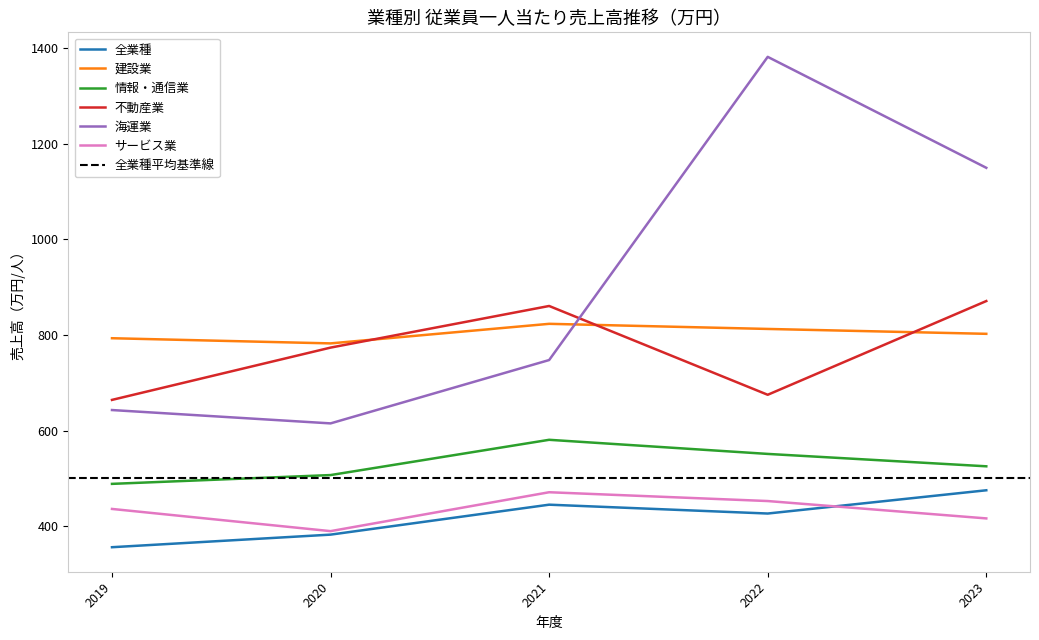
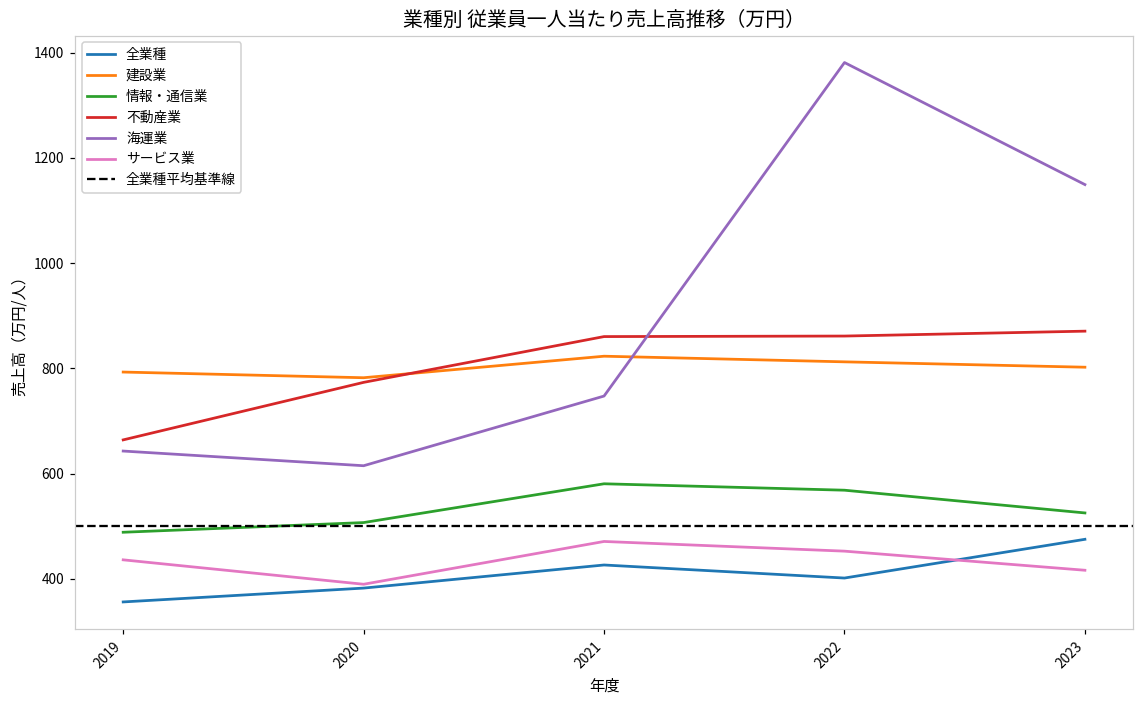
全業種, 2021: 450 -> 430
全業種, 2022: 430 -> 400
情報・通信業, 2022: 550 -> 570
不動産業, 2022: 670 -> 860
